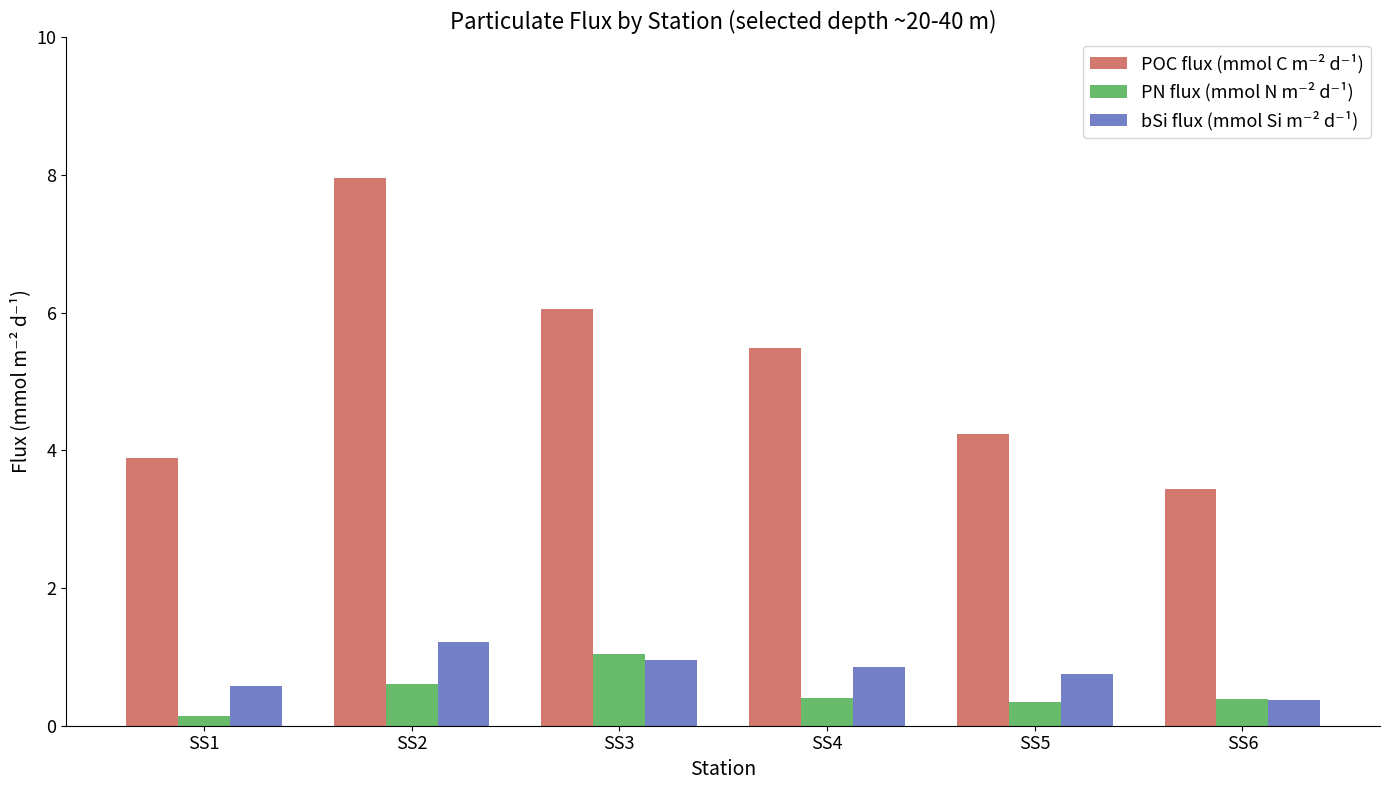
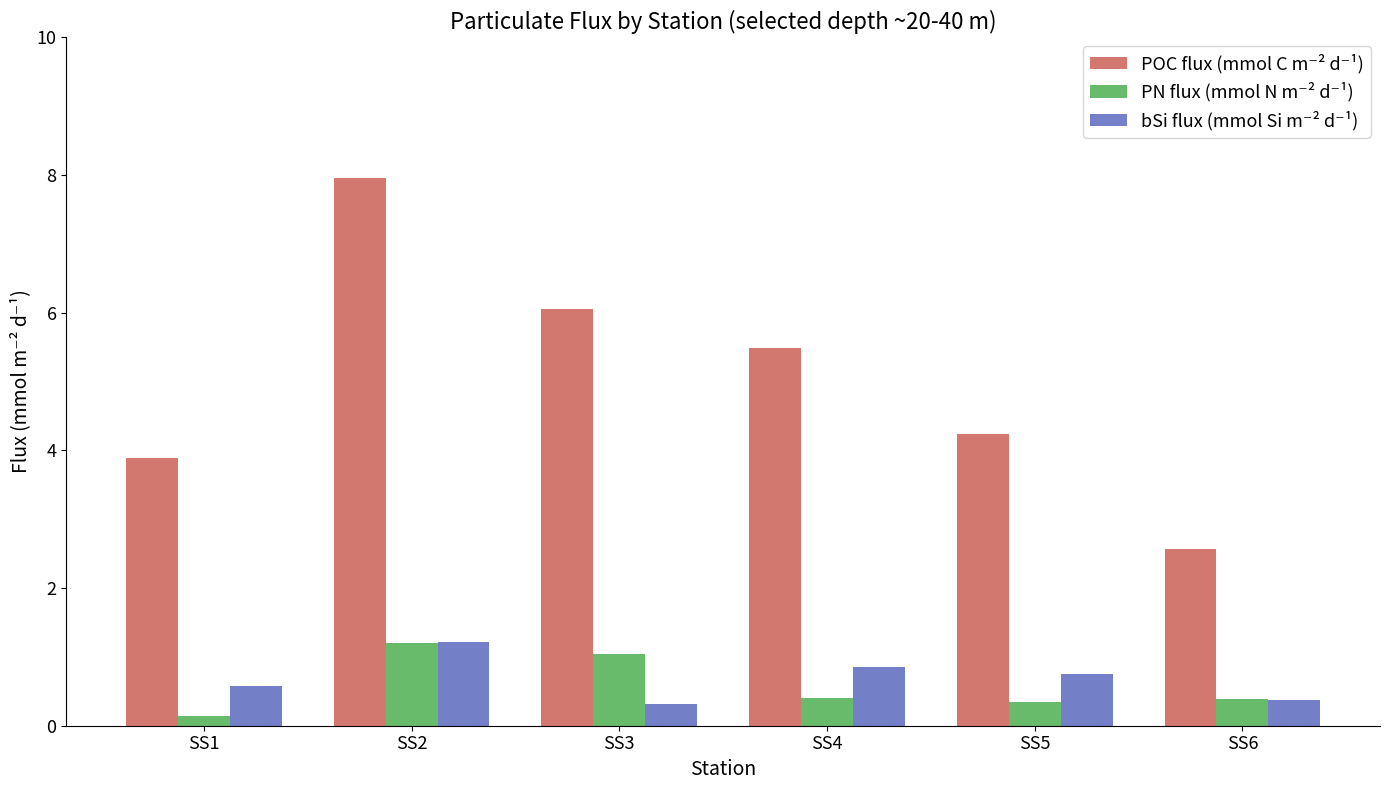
PN flux (mmol N m⁻² d⁻¹), SS2: 0.6 -> 1.2
bSi flux (mmol Si m⁻² d⁻¹), SS3: 1.0 -> 0.3
POC flux (mmol C m⁻² d⁻¹), SS6: 3.4 -> 2.6
